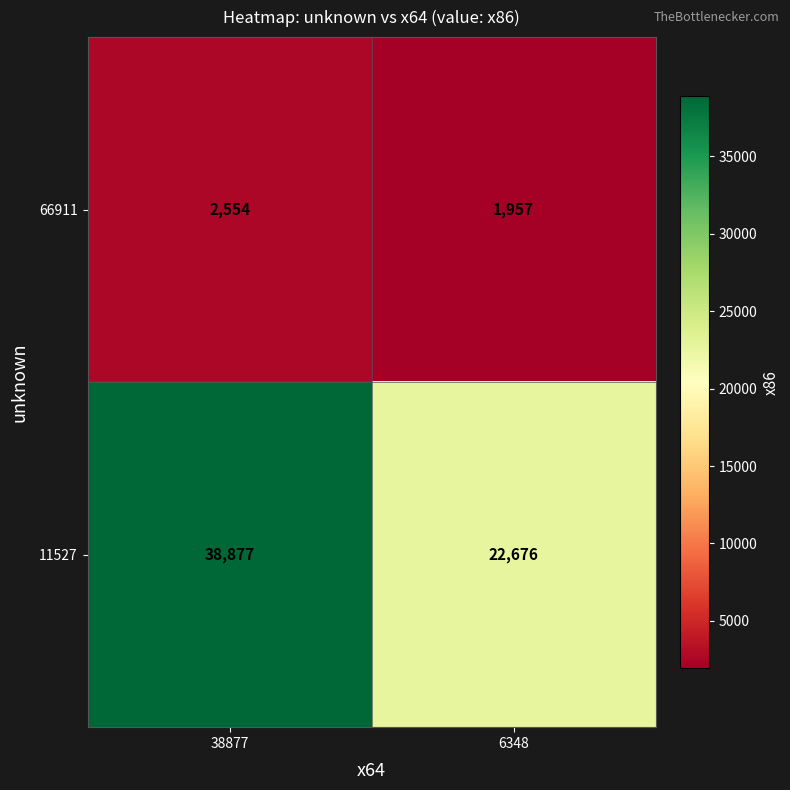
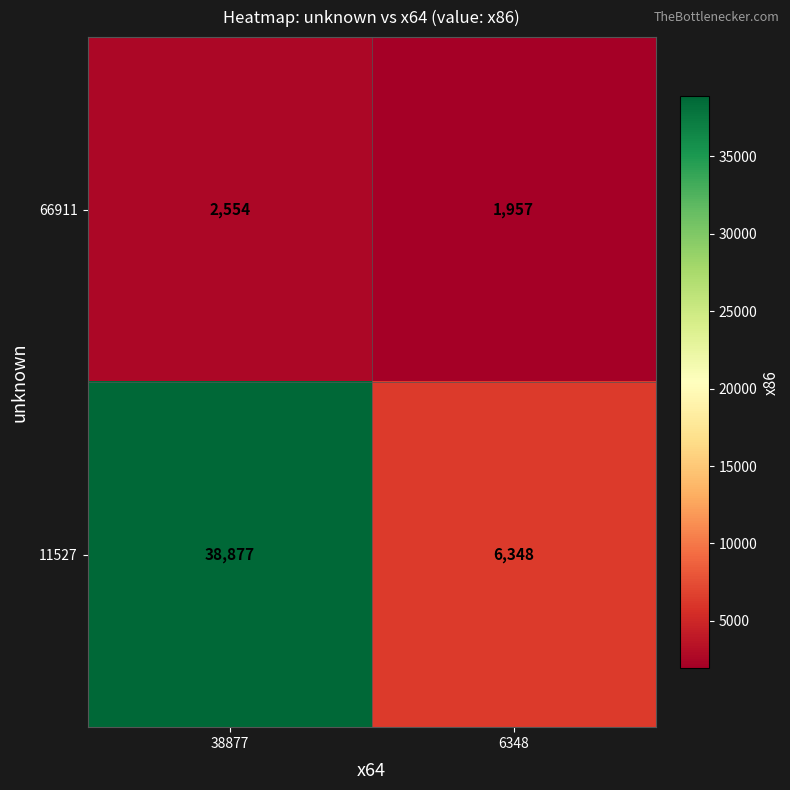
11527, 6348: 22,676 -> 6,348
